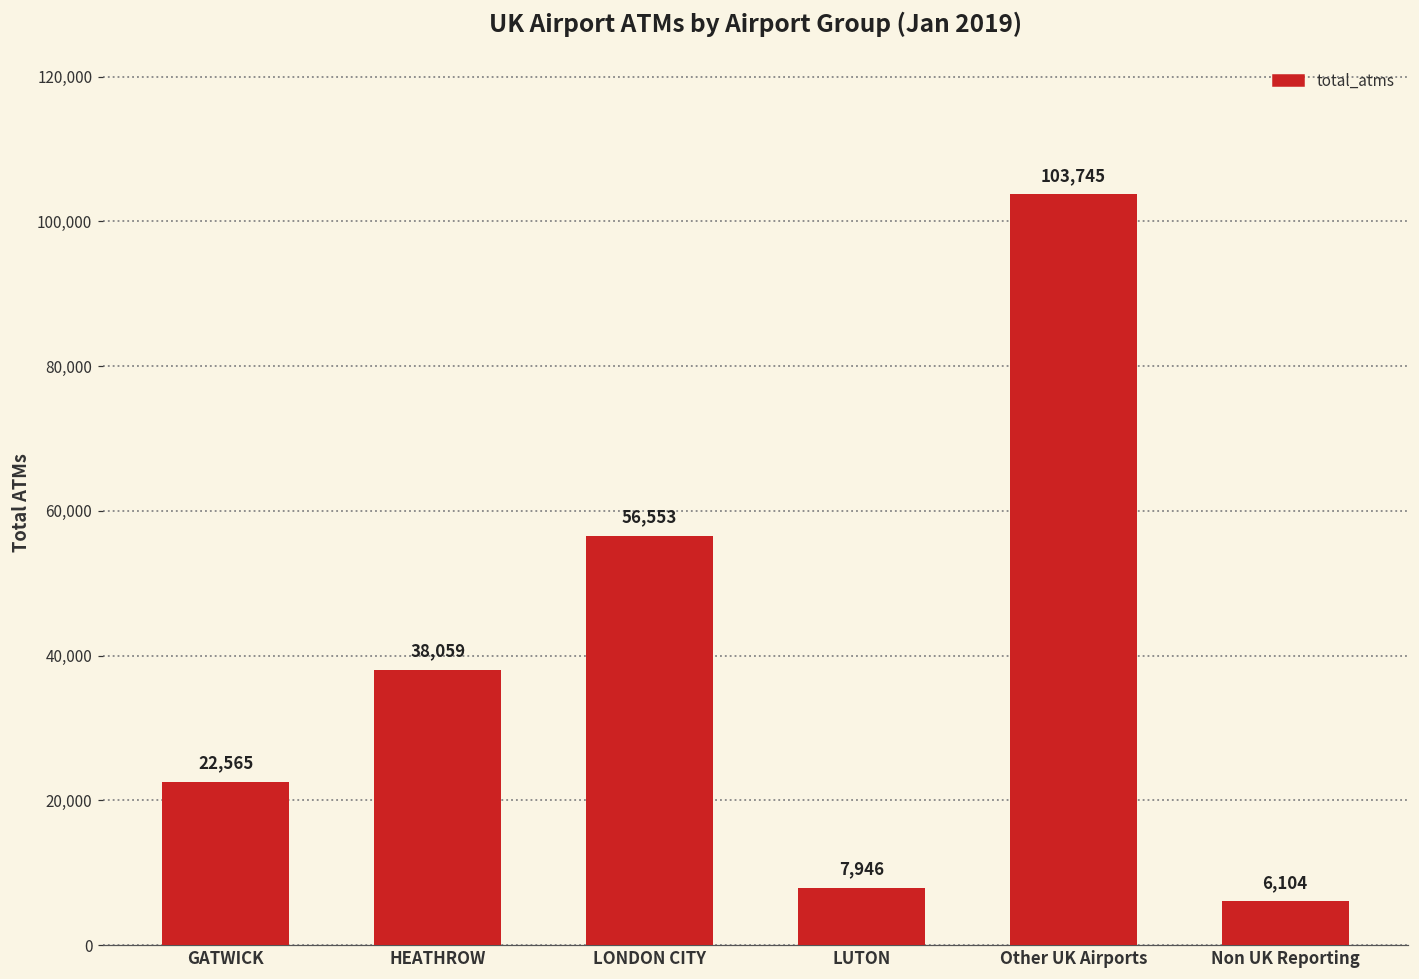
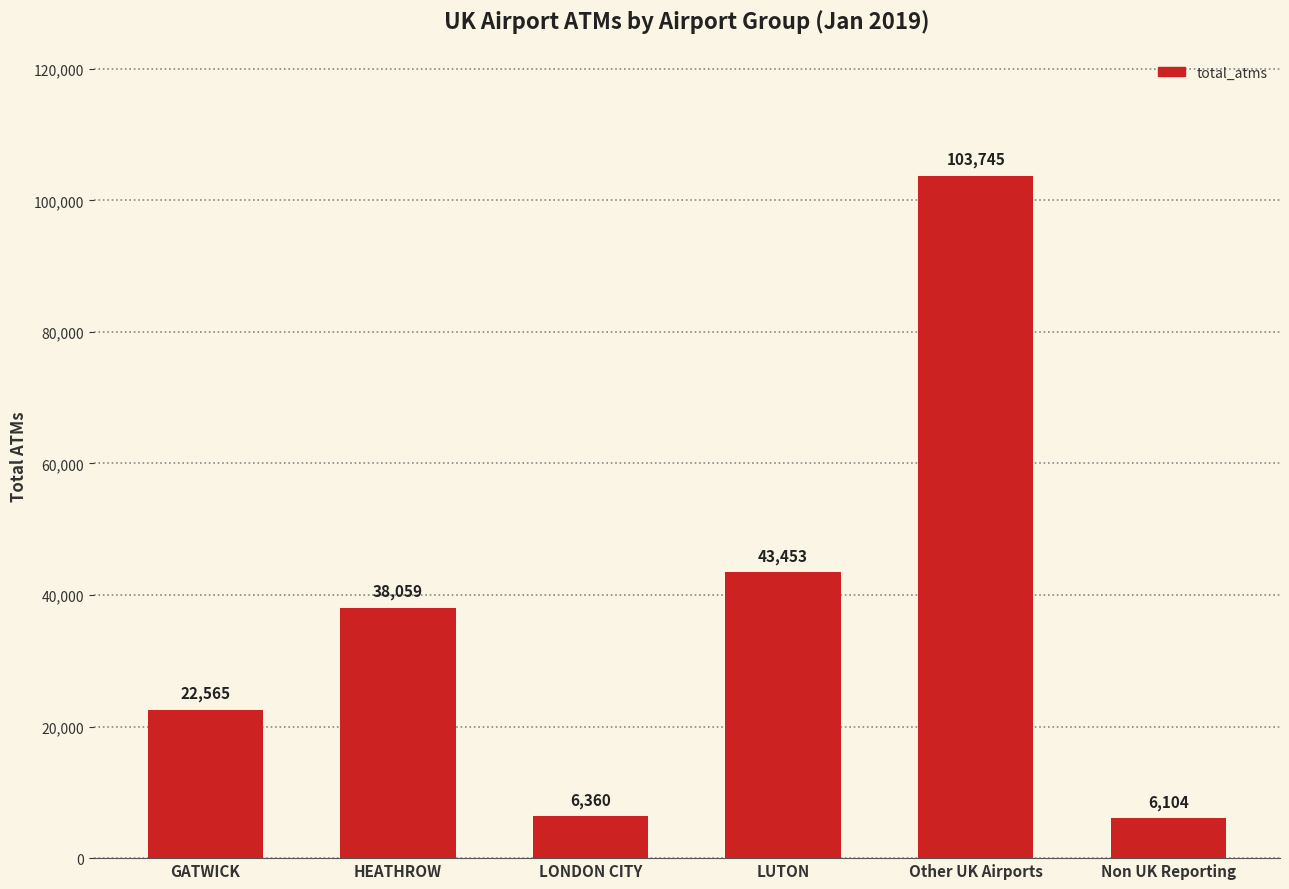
LONDON CITY: 56,553 -> 6,360
LUTON: 7,946 -> 43,453
